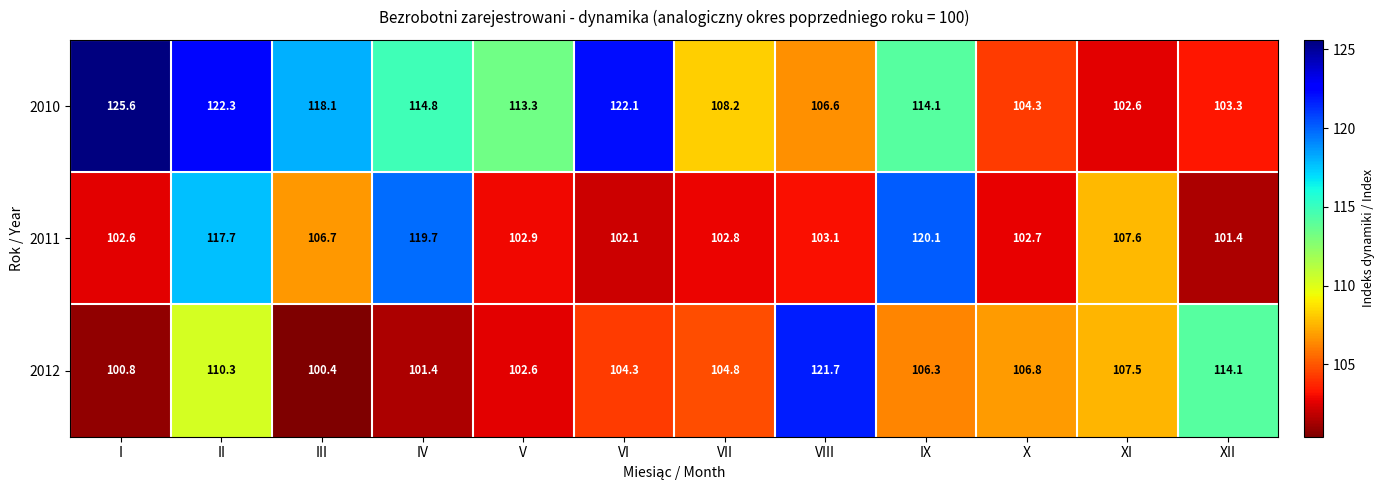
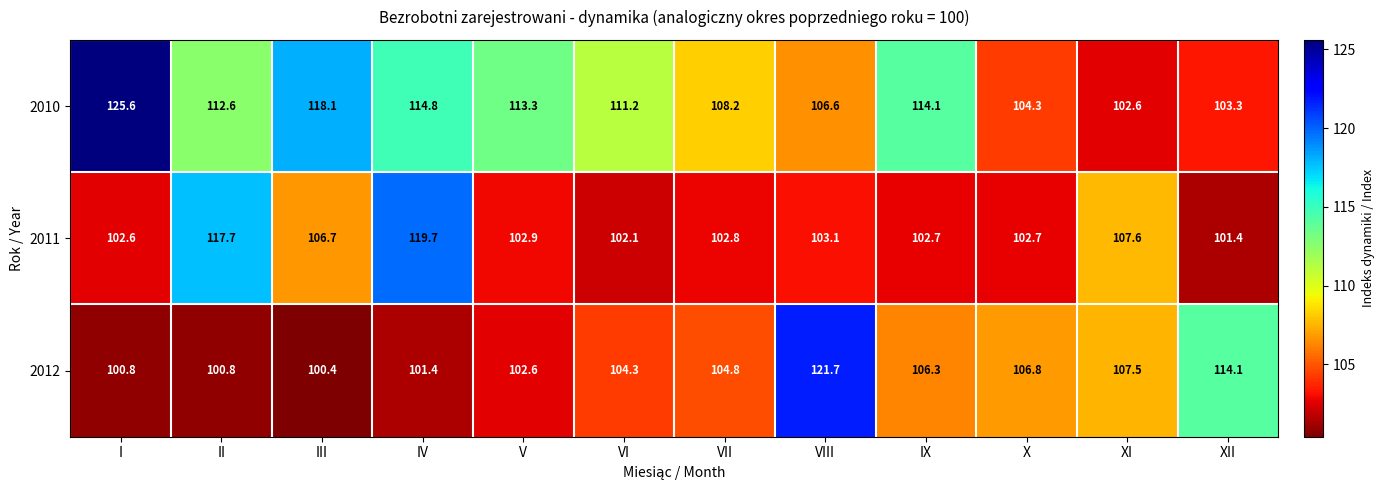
2010, II: 122.3 -> 112.6
2010, VI: 122.1 -> 111.2
2011, IX: 120.1 -> 102.7
2012, II: 110.3 -> 100.8
